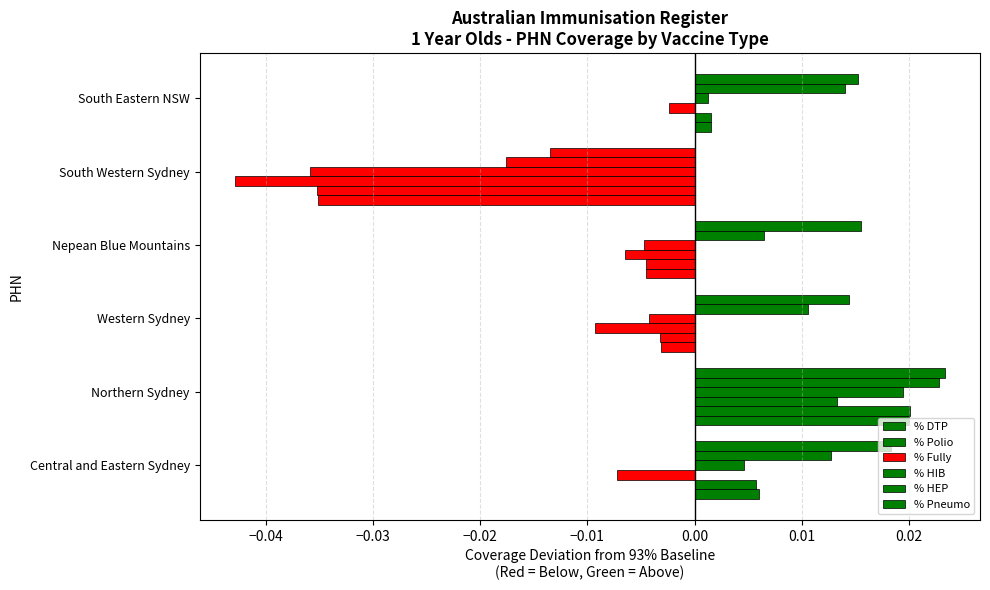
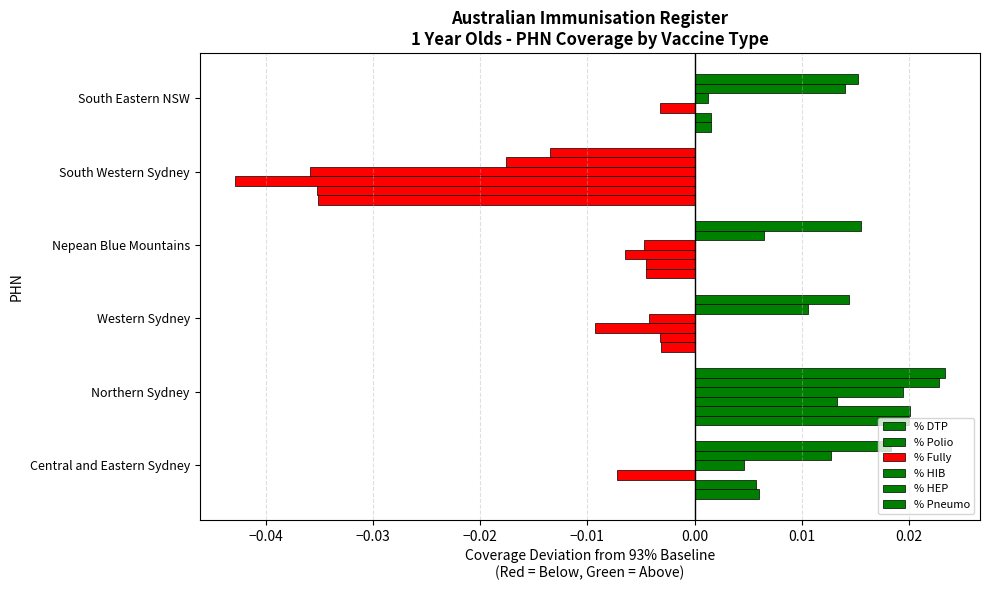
% Fully, South Eastern NSW: -0.0024 -> -0.0032
